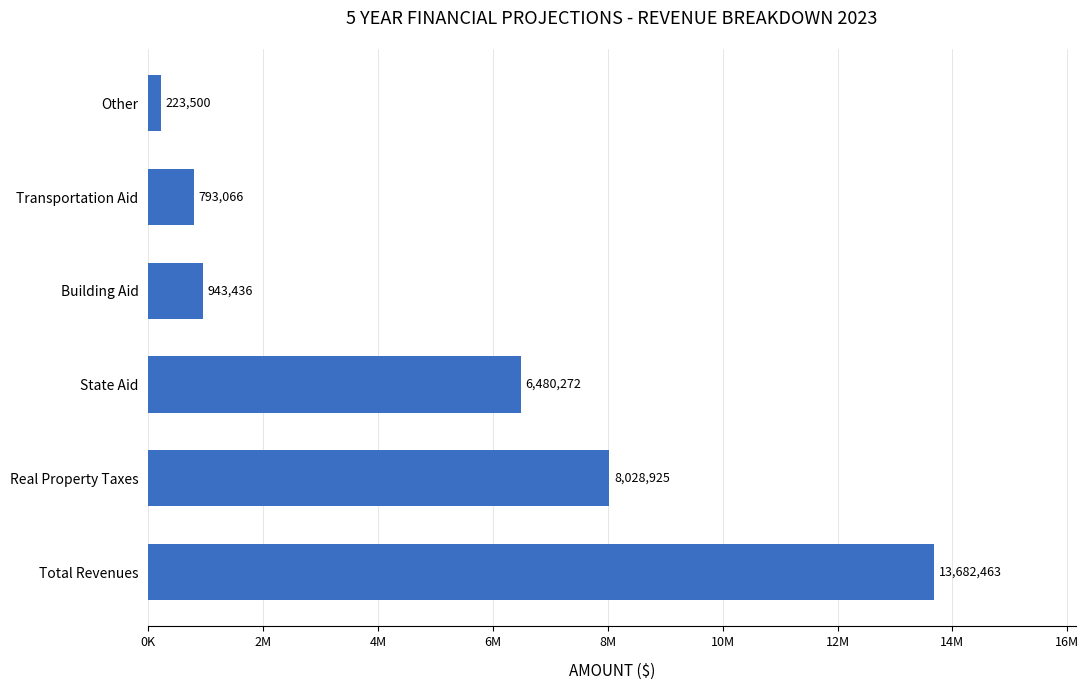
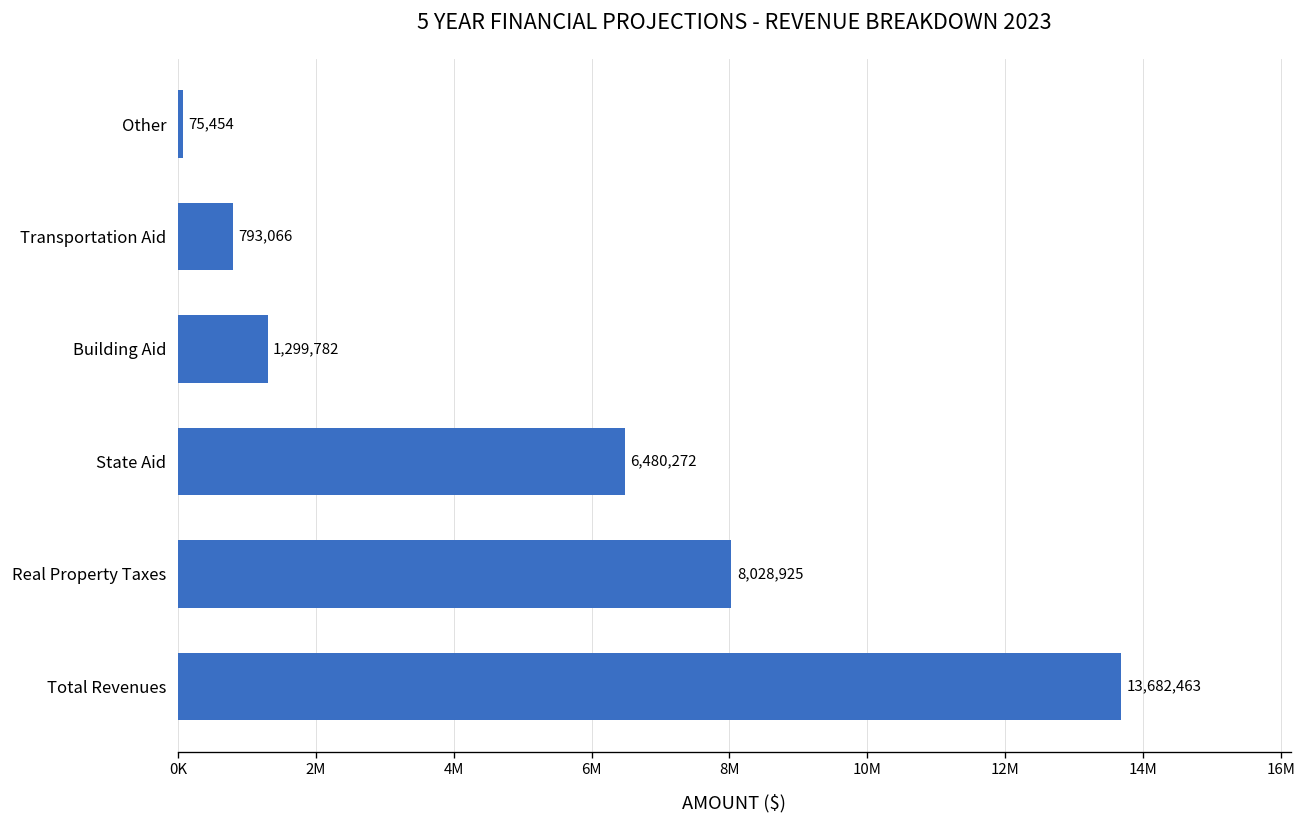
Other: 223,500 -> 75,454
Building Aid: 943,436 -> 1,299,782
